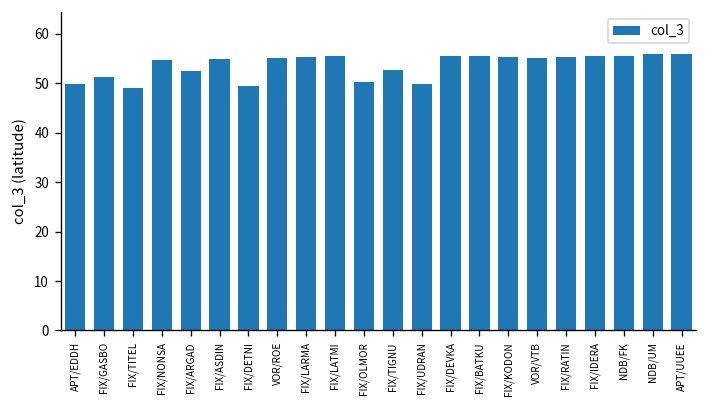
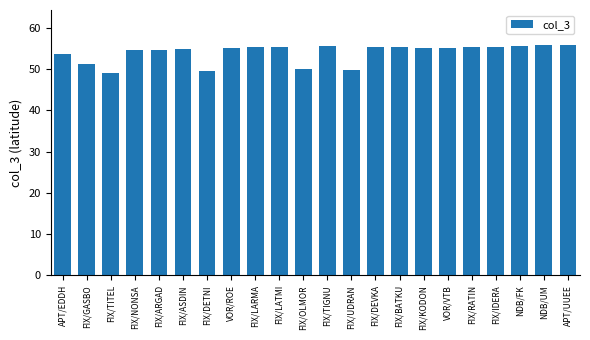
APT/EDDH: 50 -> 54
FIX/ARGAD: 52 -> 55
FIX/TIGNU: 53 -> 56
